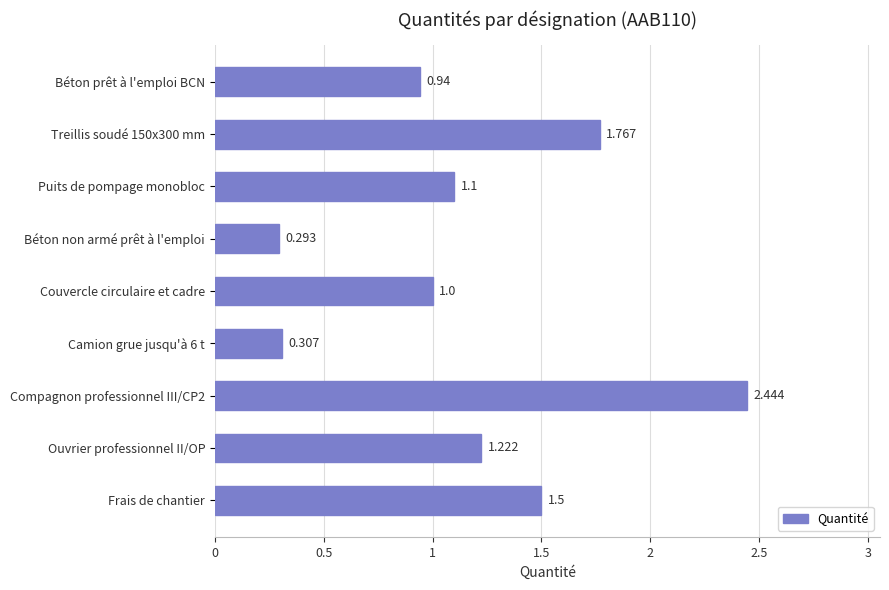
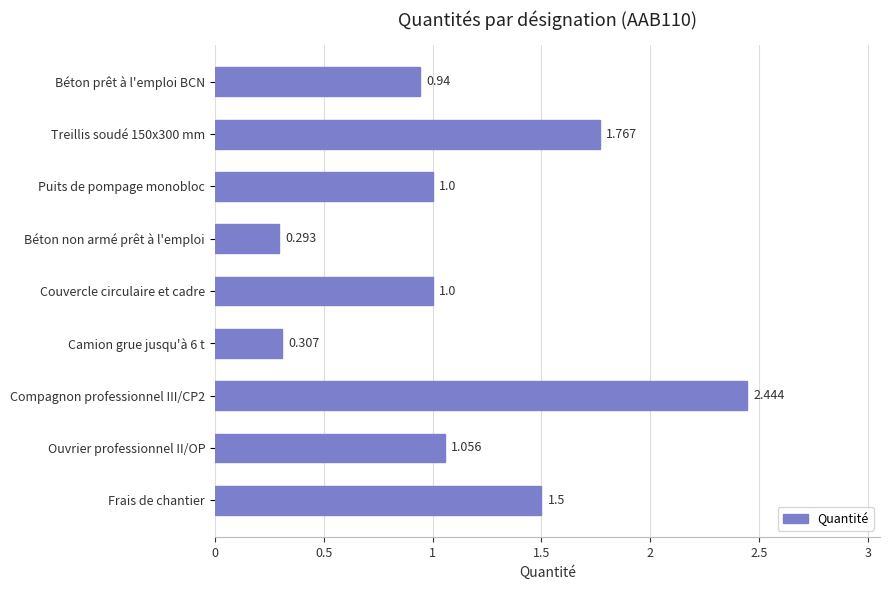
Puits de pompage monobloc: 1.1 -> 1.0
Ouvrier professionnel II/OP: 1.222 -> 1.056
